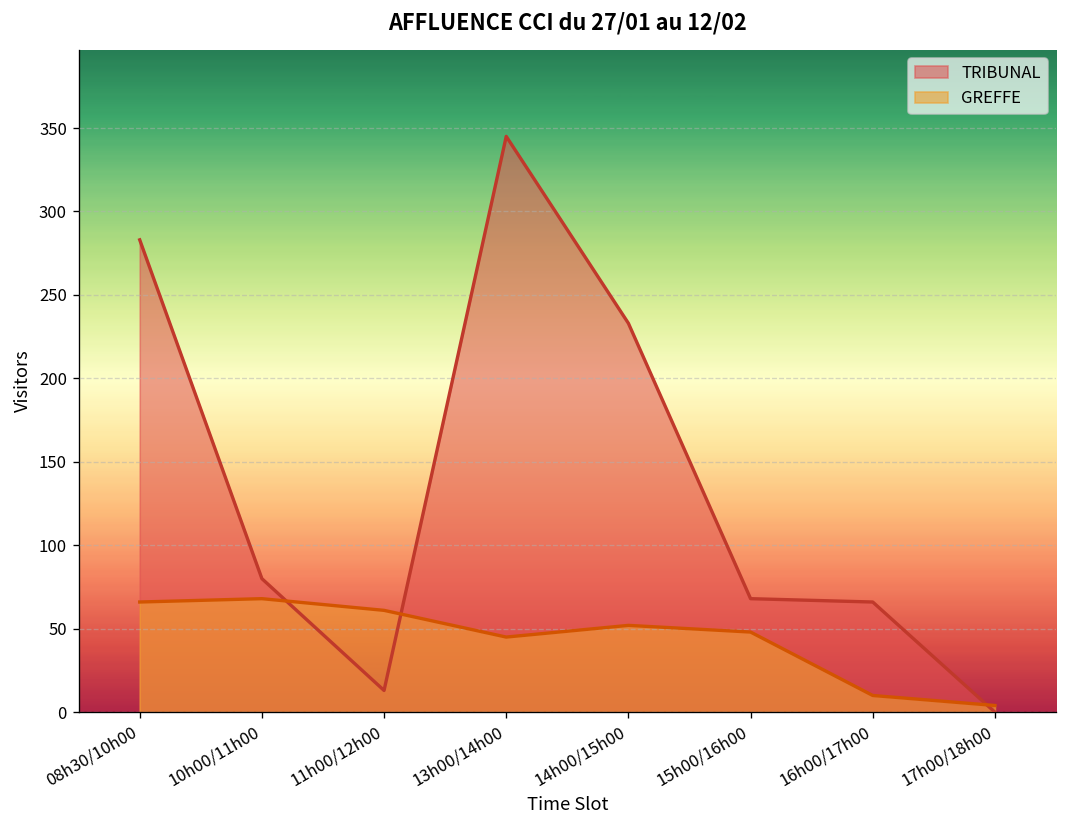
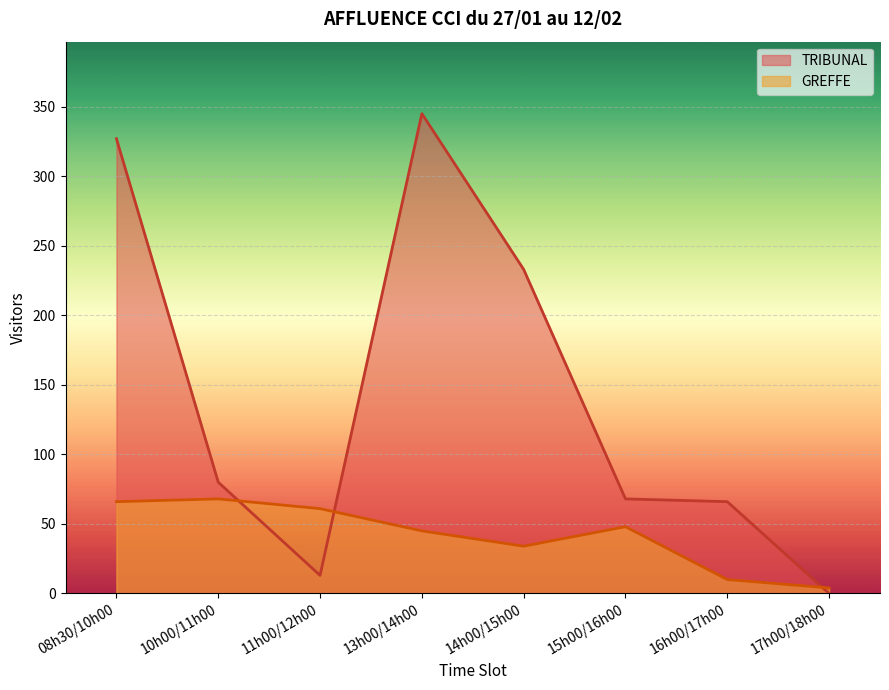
TRIBUNAL, 08h30/10h00: 283 -> 327
GREFFE, 14h00/15h00: 52 -> 34
